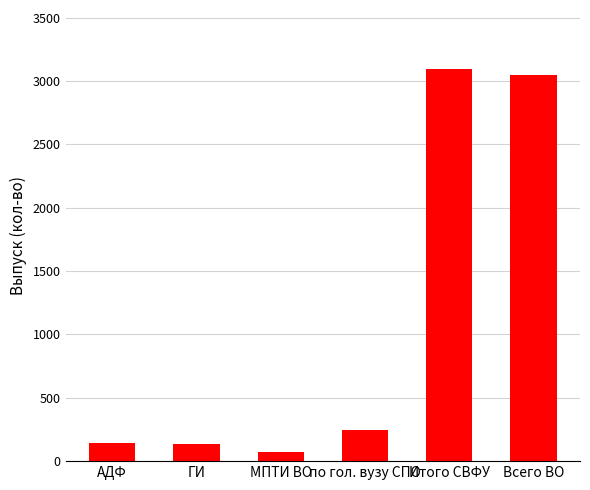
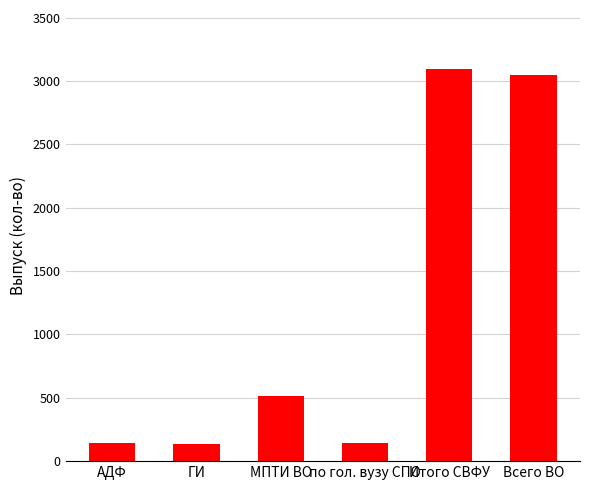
МПТИ ВО: 70 -> 520
по гол. вузу СПО: 250 -> 150
